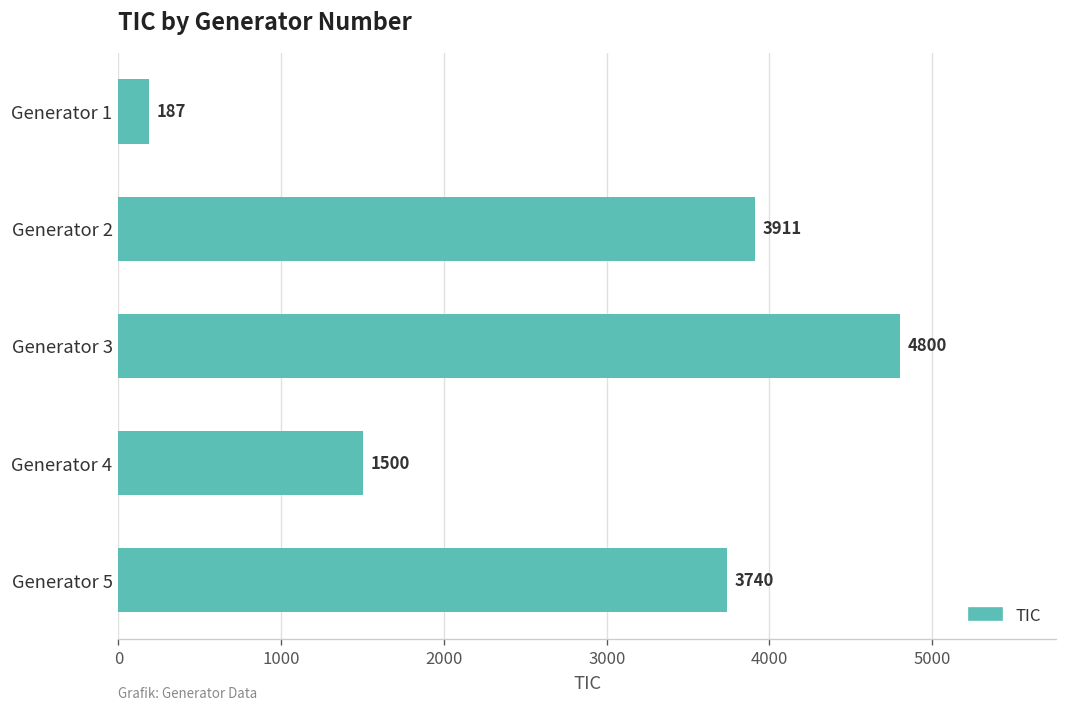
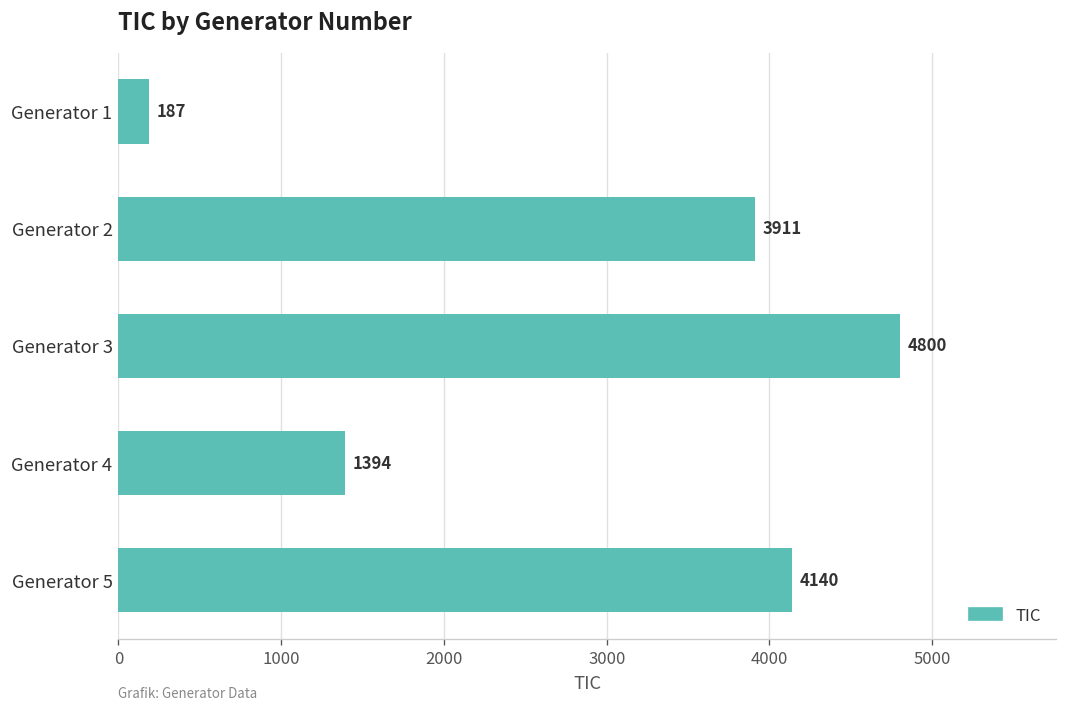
Generator 4: 1500 -> 1394
Generator 5: 3740 -> 4140
